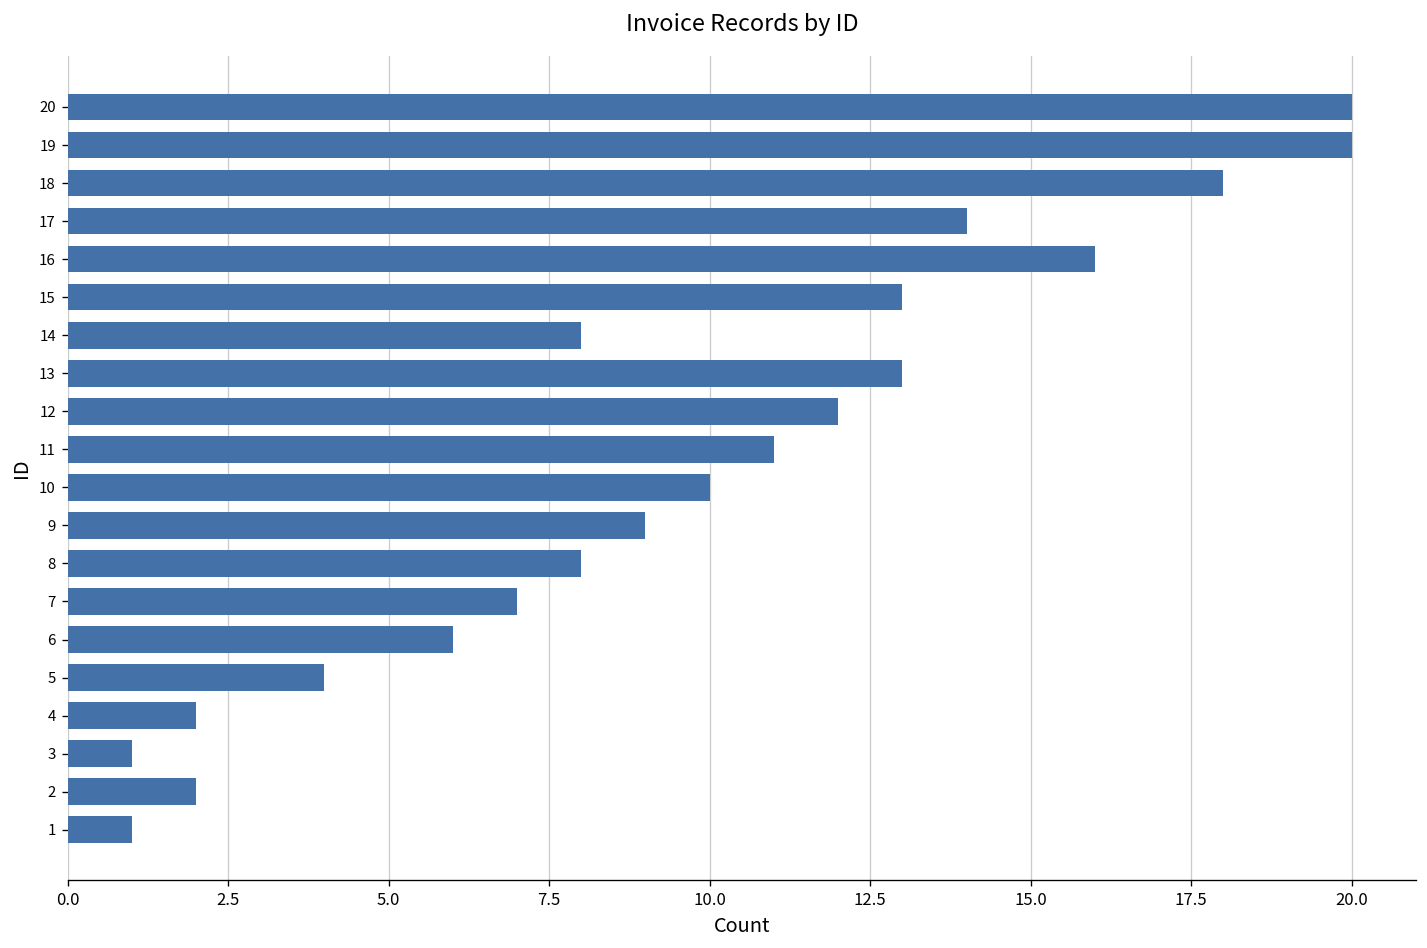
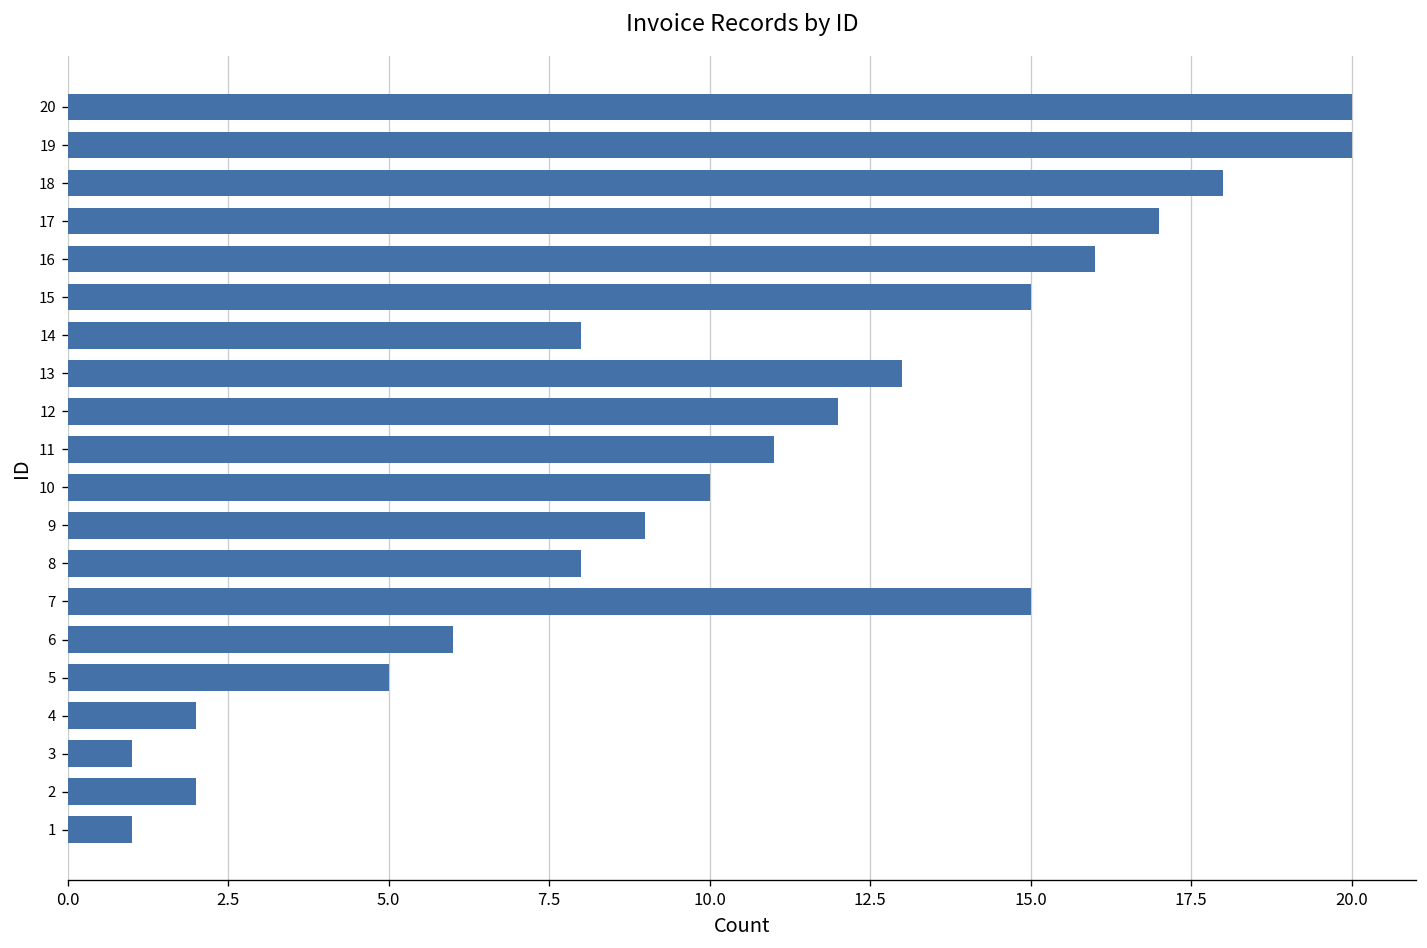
17: 14 -> 17
15: 13 -> 15
7: 7 -> 15
5: 4 -> 5
